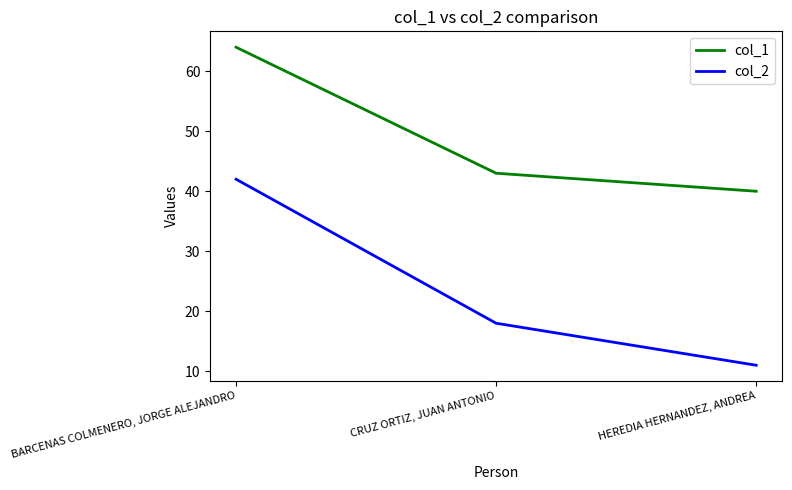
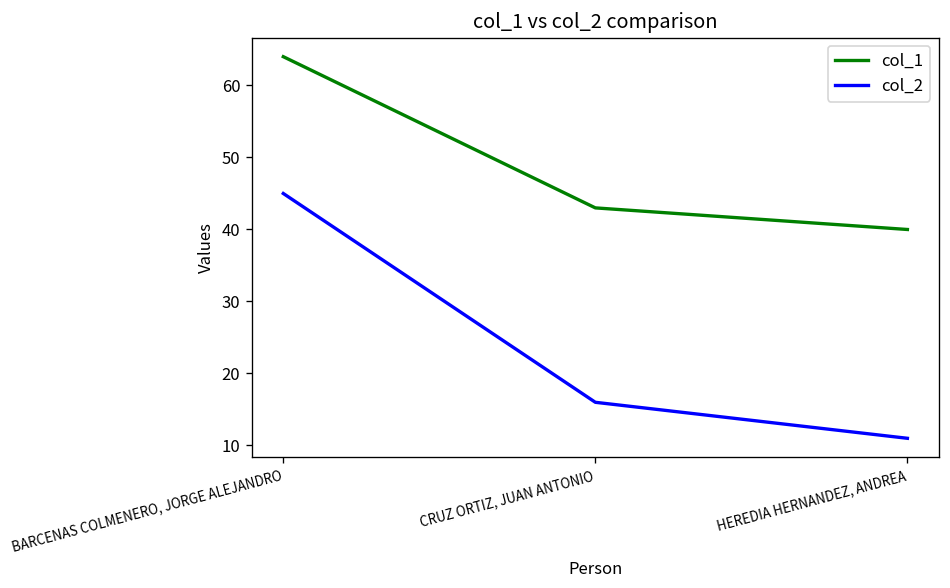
col_2, BARCENAS COLMENERO, JORGE ALEJANDRO: 42 -> 45
col_2, CRUZ ORTIZ, JUAN ANTONIO: 18 -> 16
